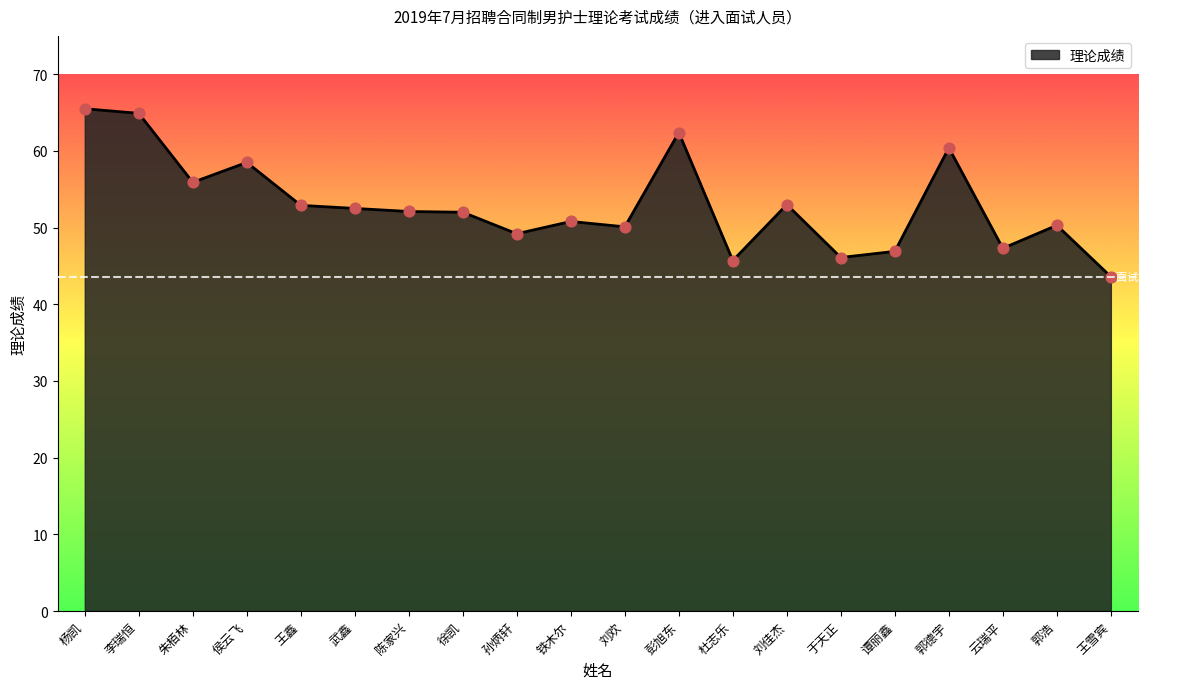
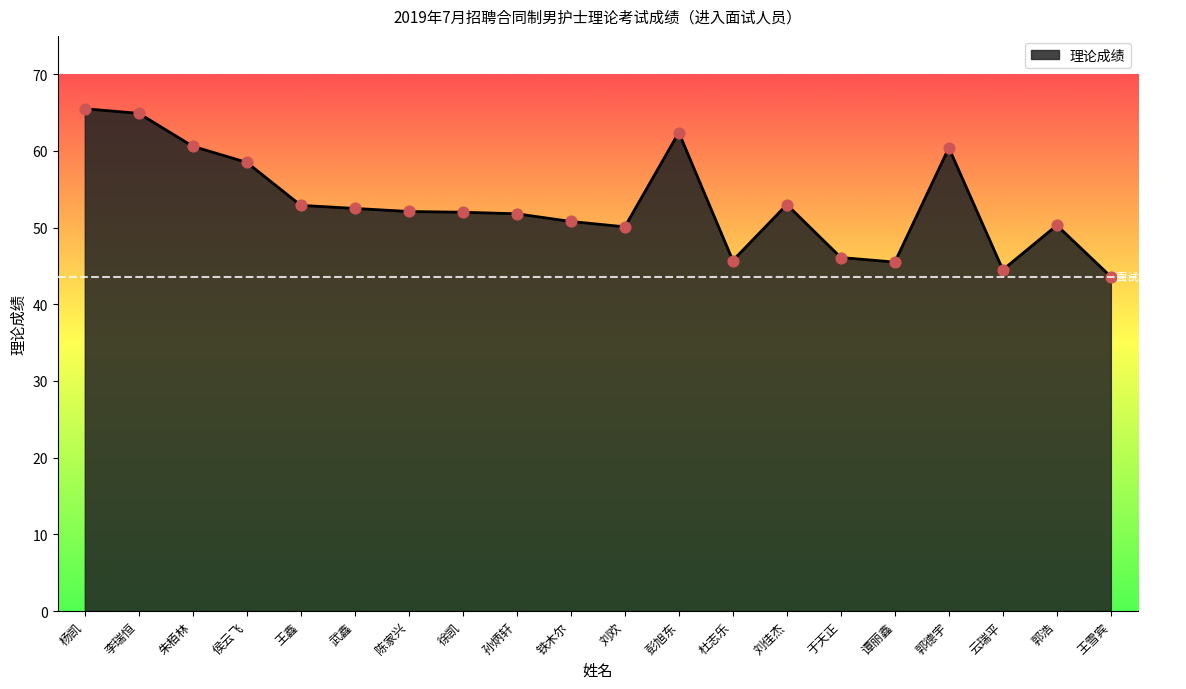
朱栢林: 56 -> 61
孙炳轩: 49 -> 52
谭丽鑫: 47 -> 46
云瑞平: 47 -> 45
